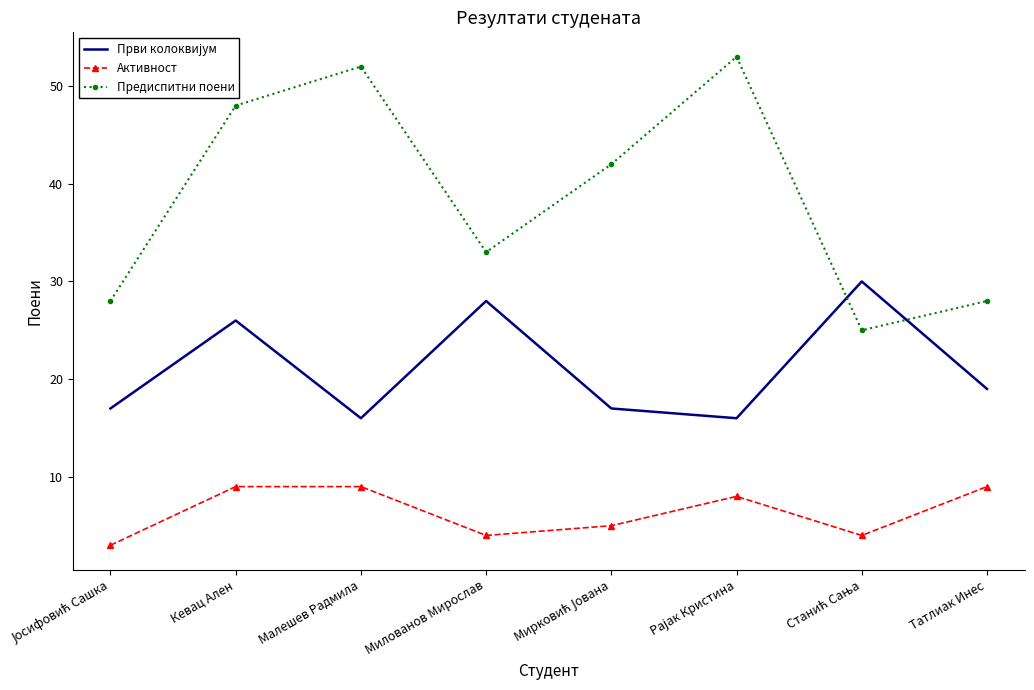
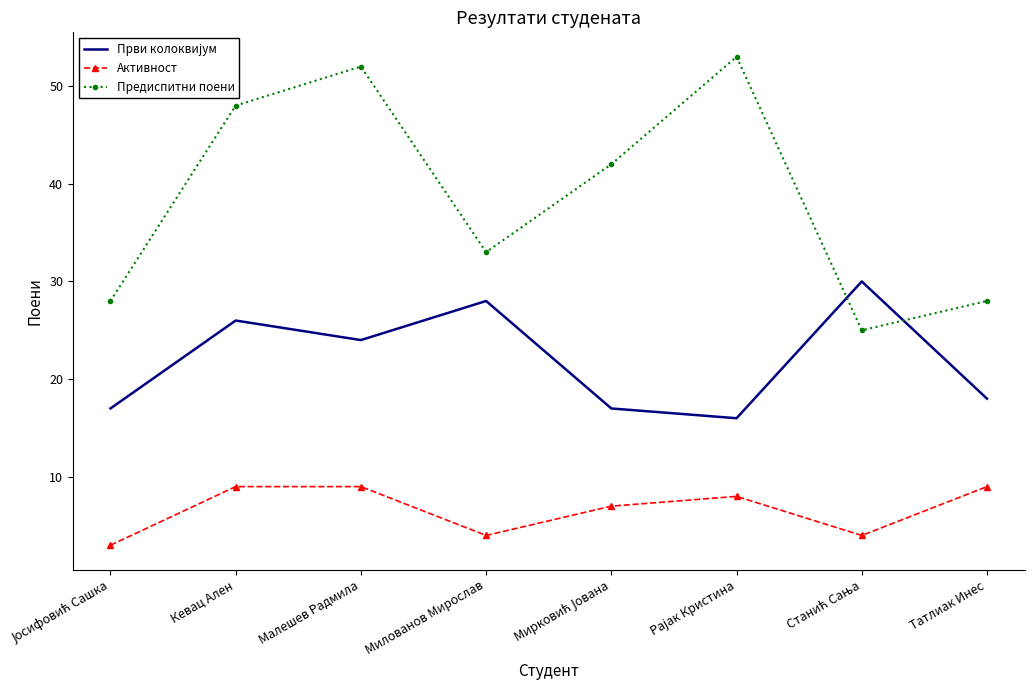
Први колоквијум, Малешев Радмила: 16 -> 24
Активност, Мирковић Јована: 5 -> 7
Први колоквијум, Татлиак Инес: 19 -> 18
